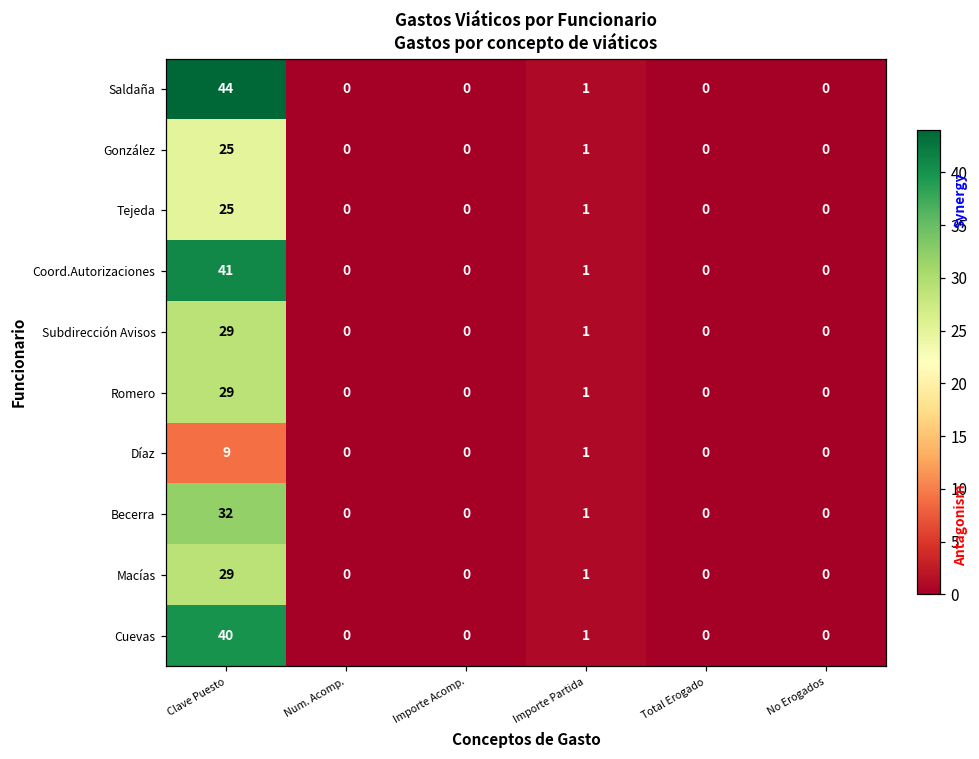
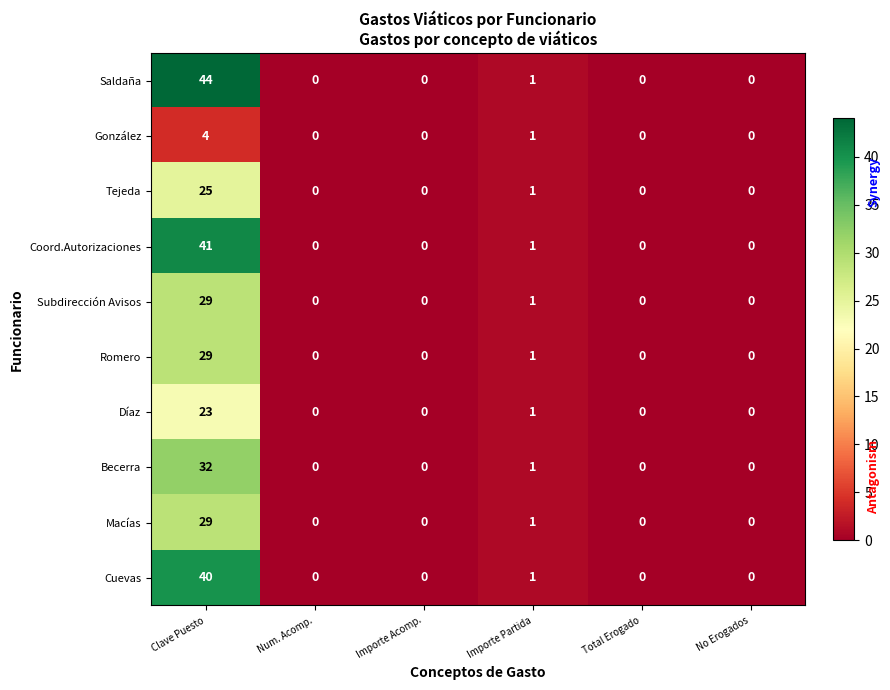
González, Clave Puesto: 25 -> 4
Díaz, Clave Puesto: 9 -> 23
